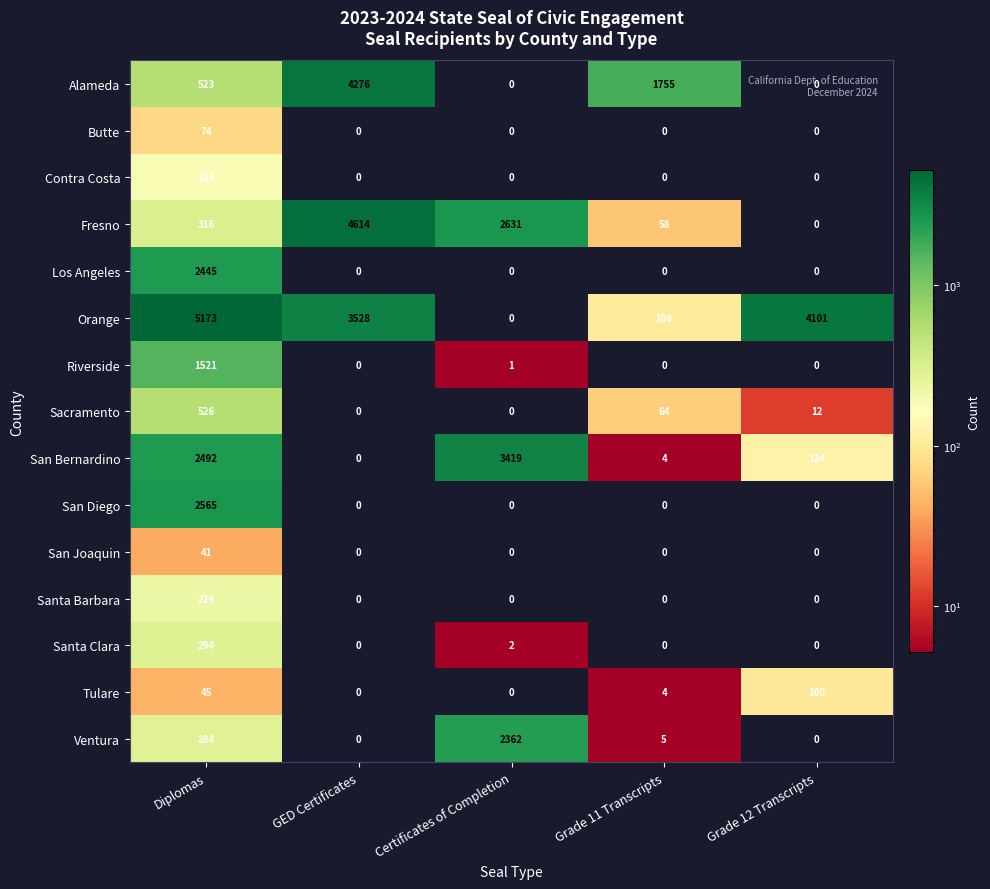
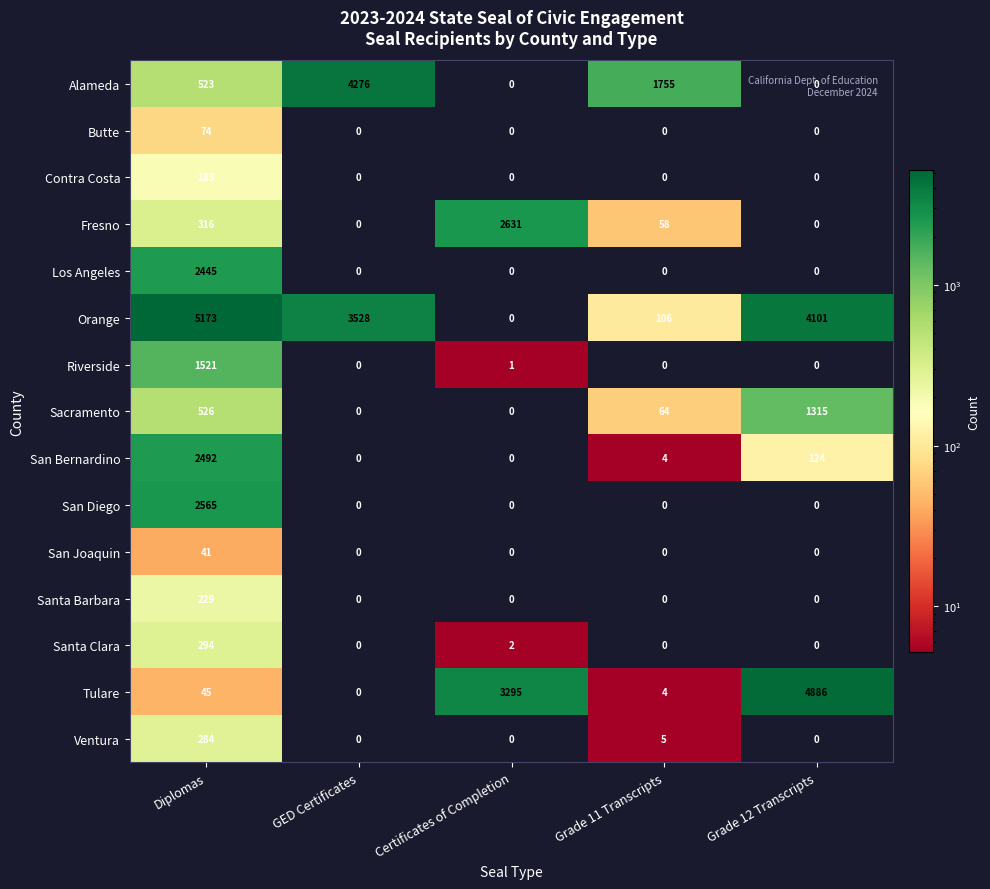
Fresno, GED Certificates: 4614 -> 0
Sacramento, Grade 12 Transcripts: 12 -> 1315
San Bernardino, Certificates of Completion: 3419 -> 0
Tulare, Certificates of Completion: 0 -> 3295
Tulare, Grade 12 Transcripts: 100 -> 4886
Ventura, Certificates of Completion: 2362 -> 0
